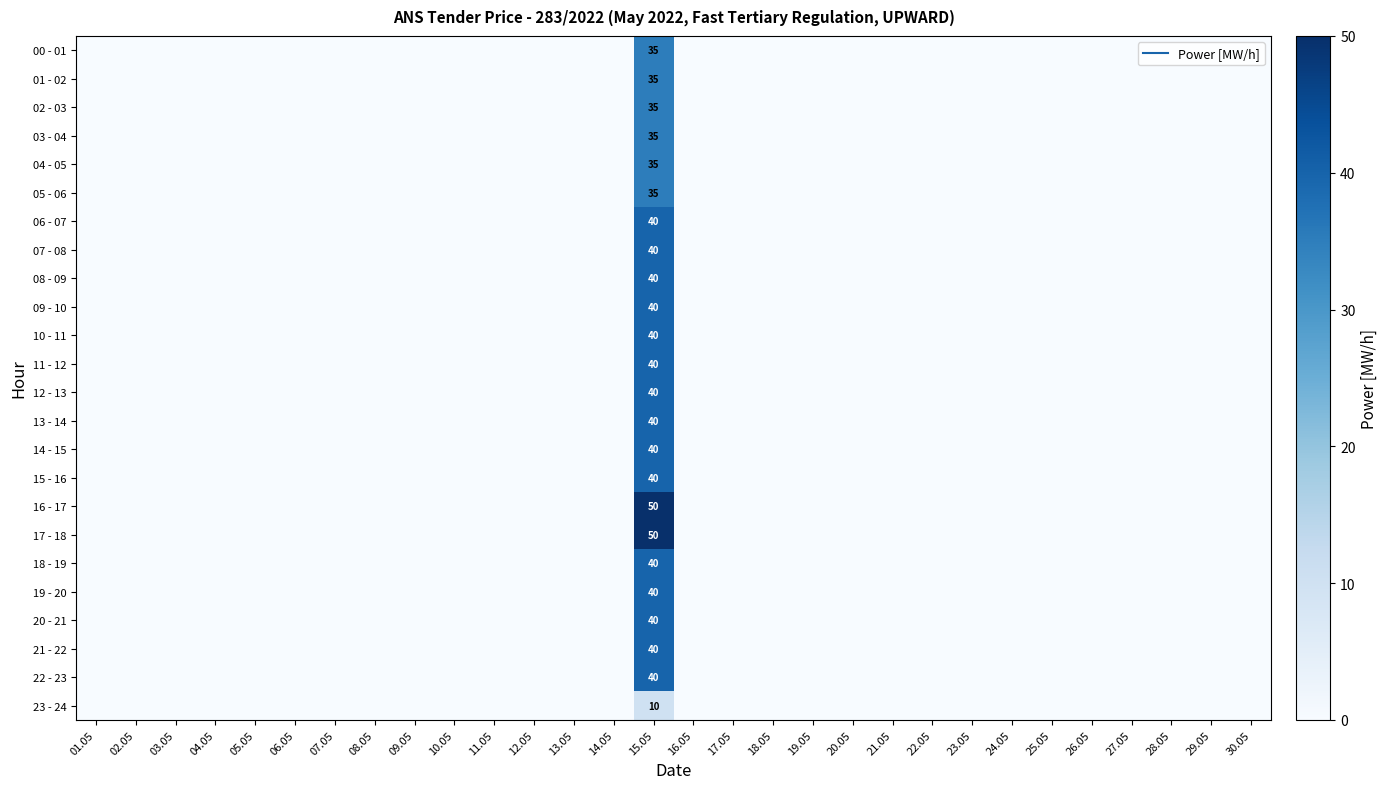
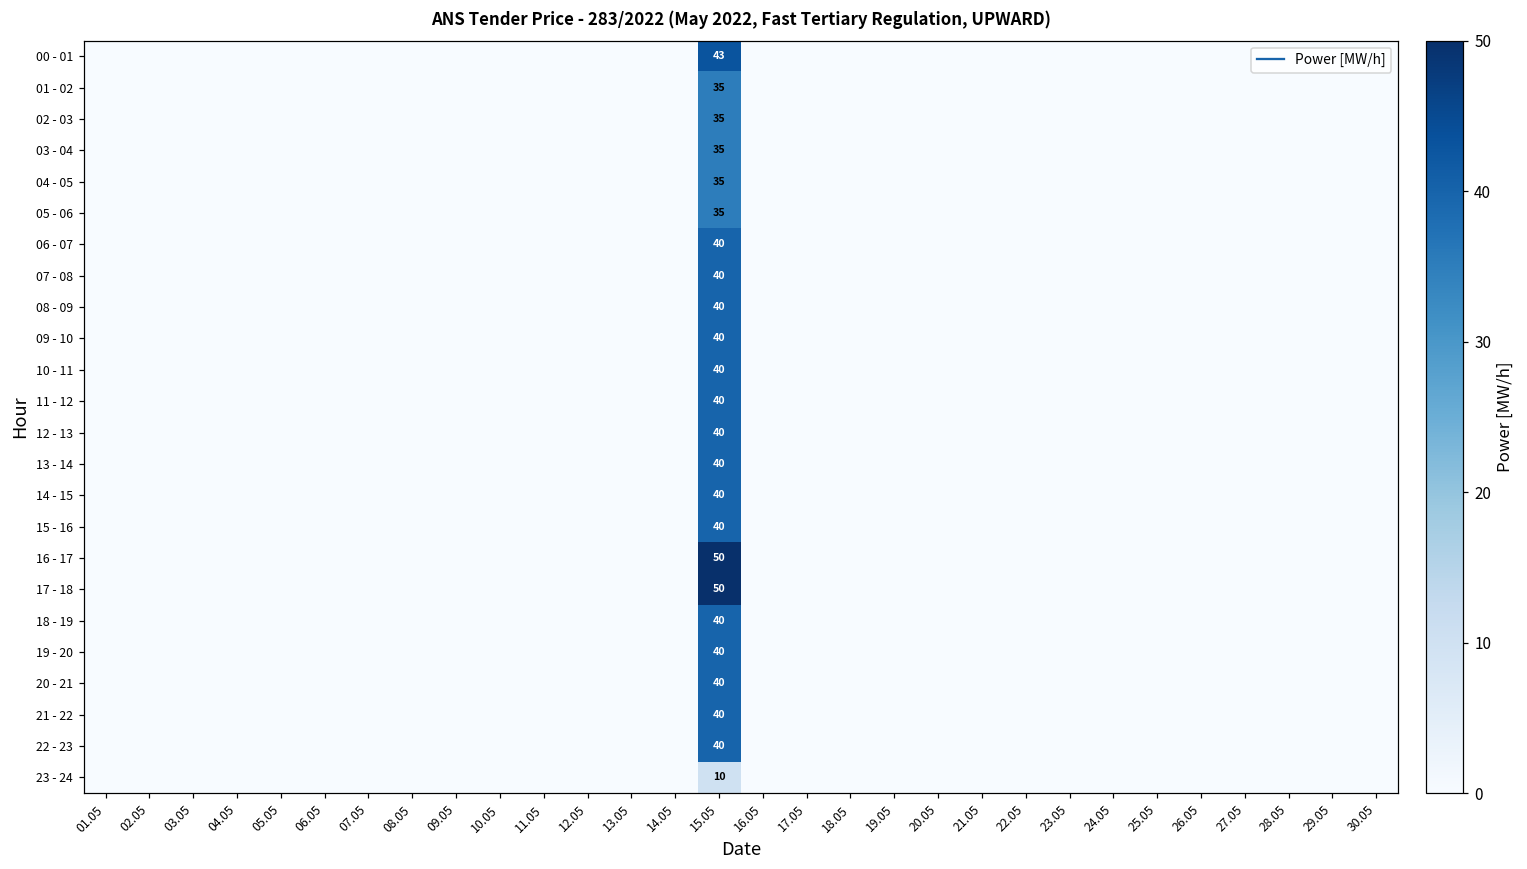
00 - 01, 15.05: 35 -> 43
